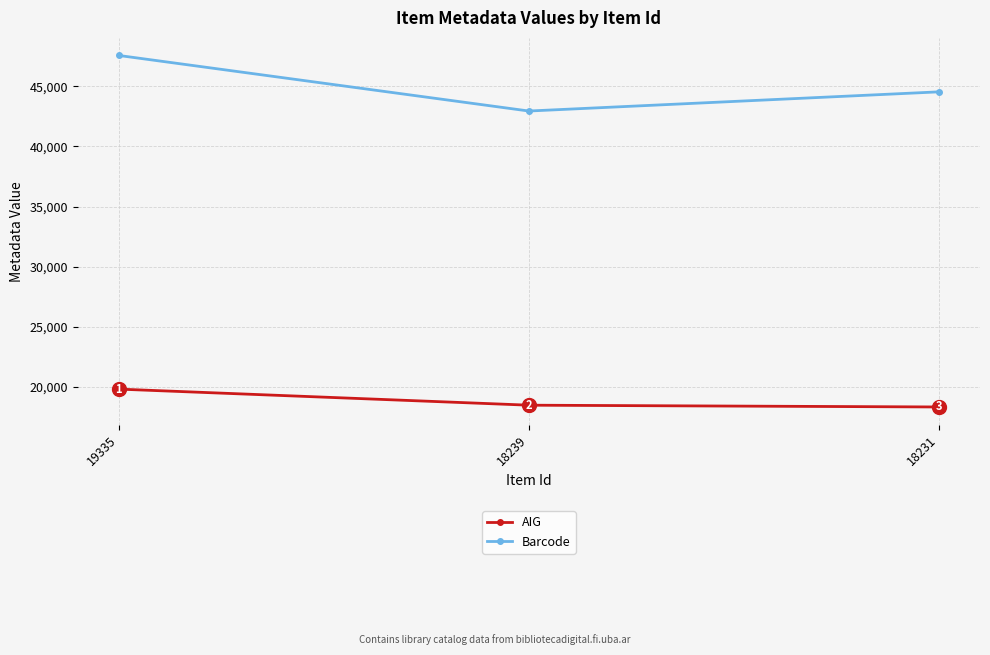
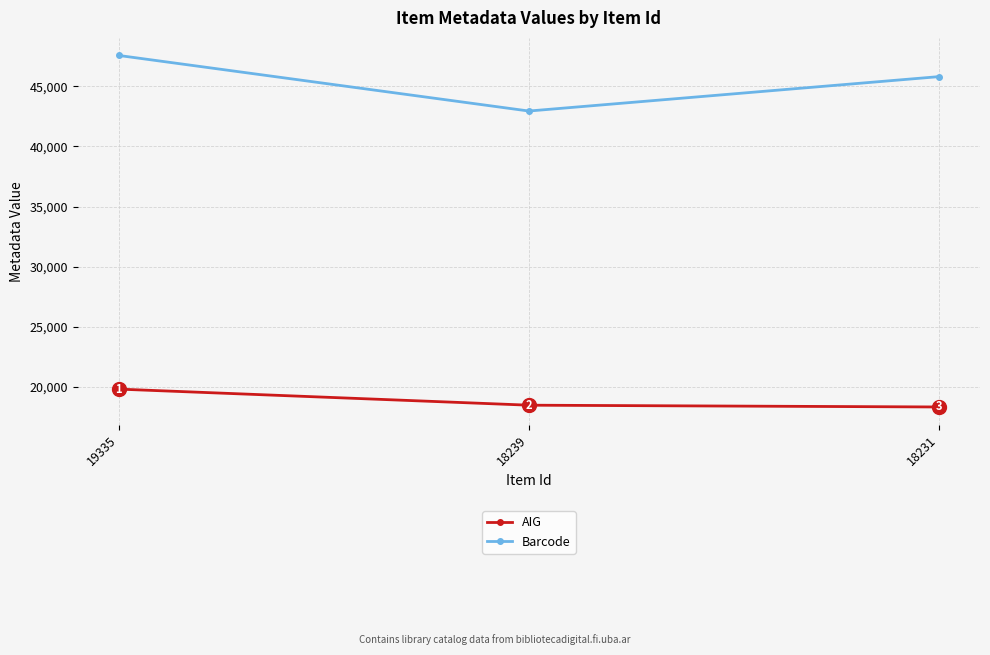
Barcode, 18231: 44,500 -> 45,800
